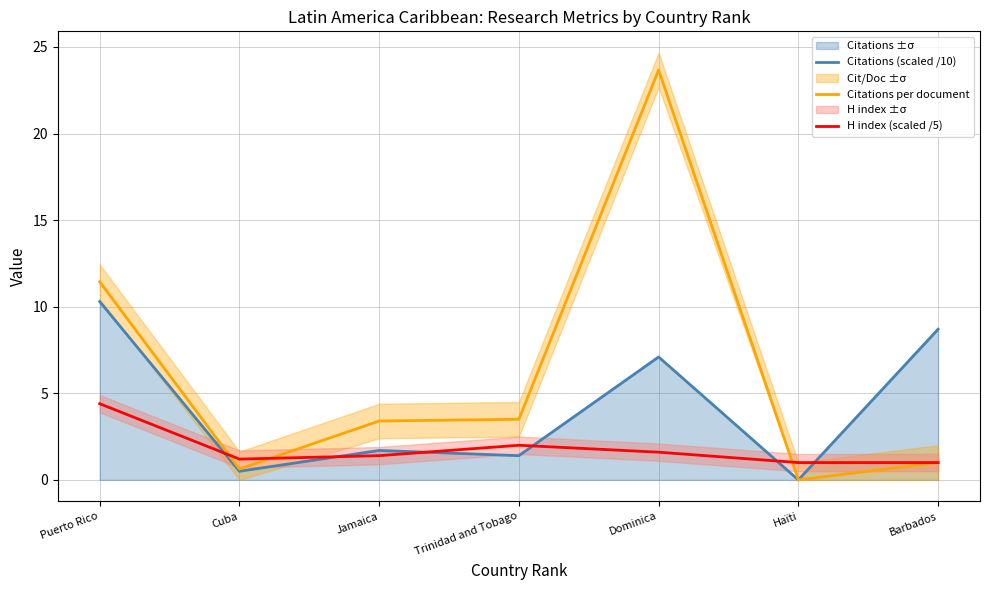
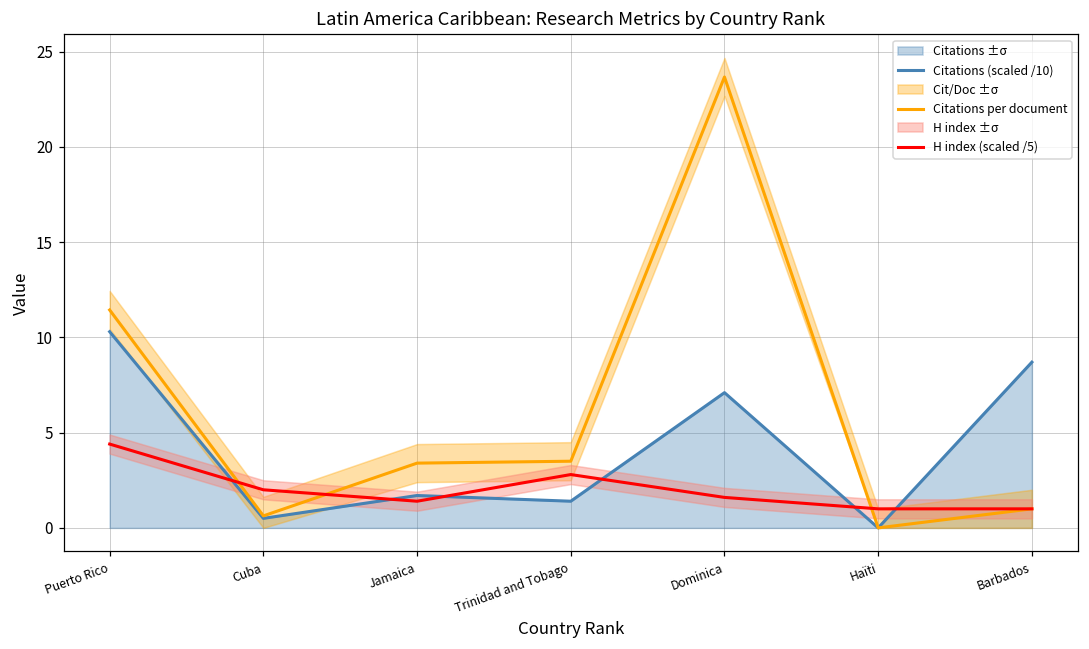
H index (scaled /5), Cuba: 1.2 -> 2.0
H index (scaled /5), Trinidad and Tobago: 2.0 -> 2.8
